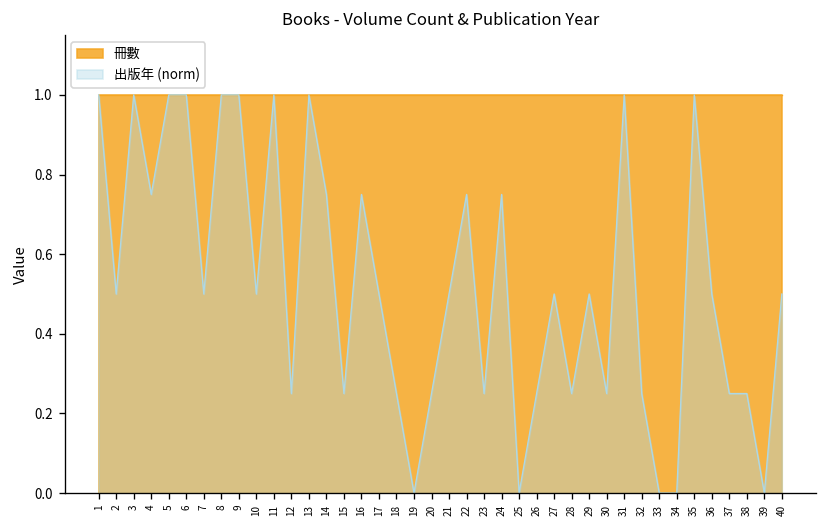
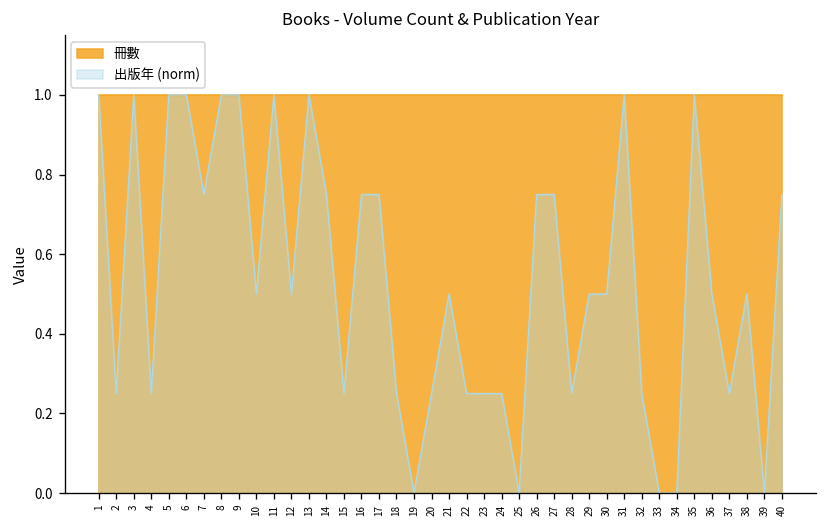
出版年 (norm), 2: 0.50 -> 0.25
出版年 (norm), 4: 0.75 -> 0.25
出版年 (norm), 7: 0.50 -> 0.75
出版年 (norm), 12: 0.25 -> 0.50
出版年 (norm), 17: 0.50 -> 0.75
出版年 (norm), 22: 0.75 -> 0.25
出版年 (norm), 24: 0.75 -> 0.25
出版年 (norm), 26: 0.25 -> 0.75
出版年 (norm), 27: 0.50 -> 0.75
出版年 (norm), 30: 0.25 -> 0.50
出版年 (norm), 38: 0.25 -> 0.50
出版年 (norm), 40: 0.50 -> 0.75
